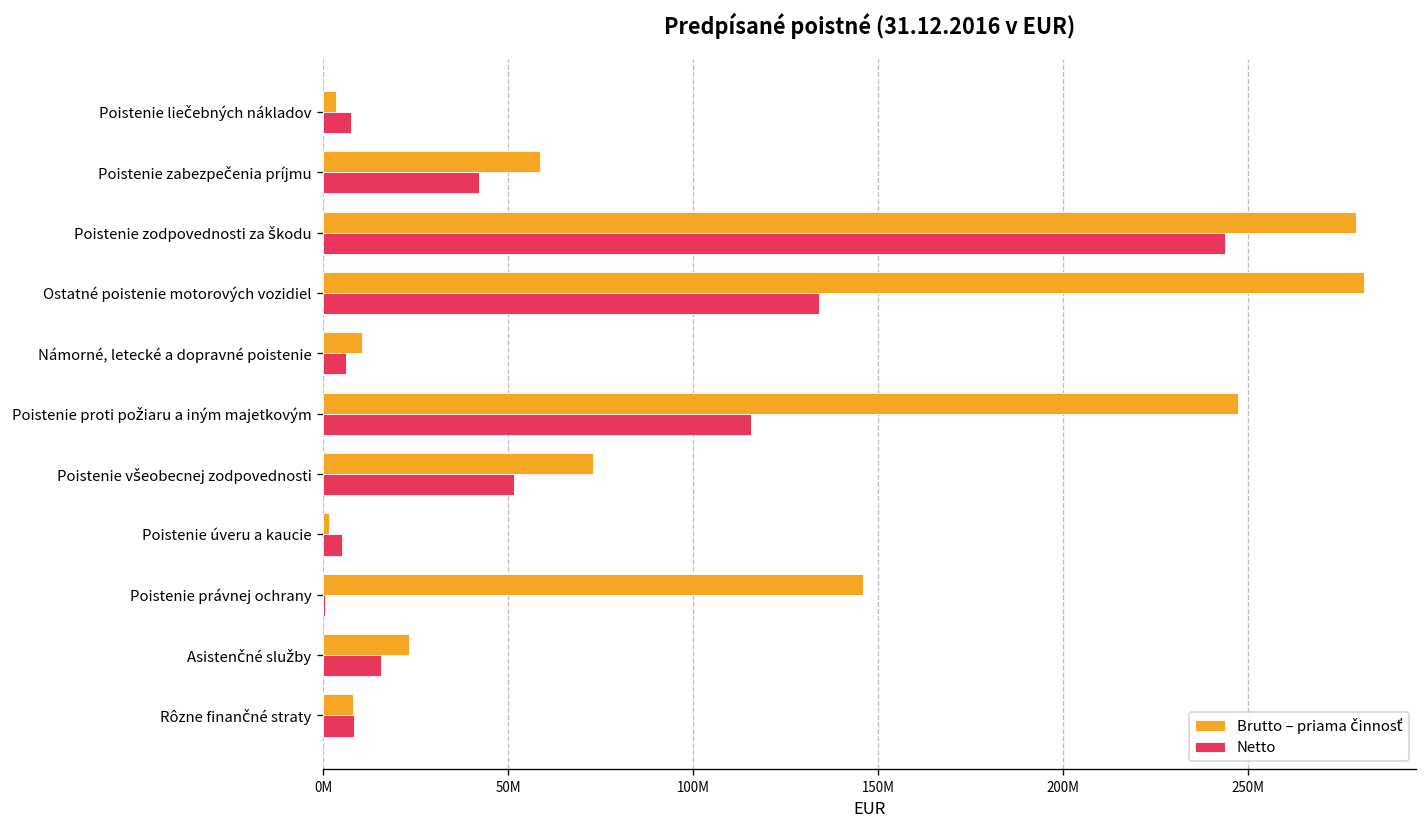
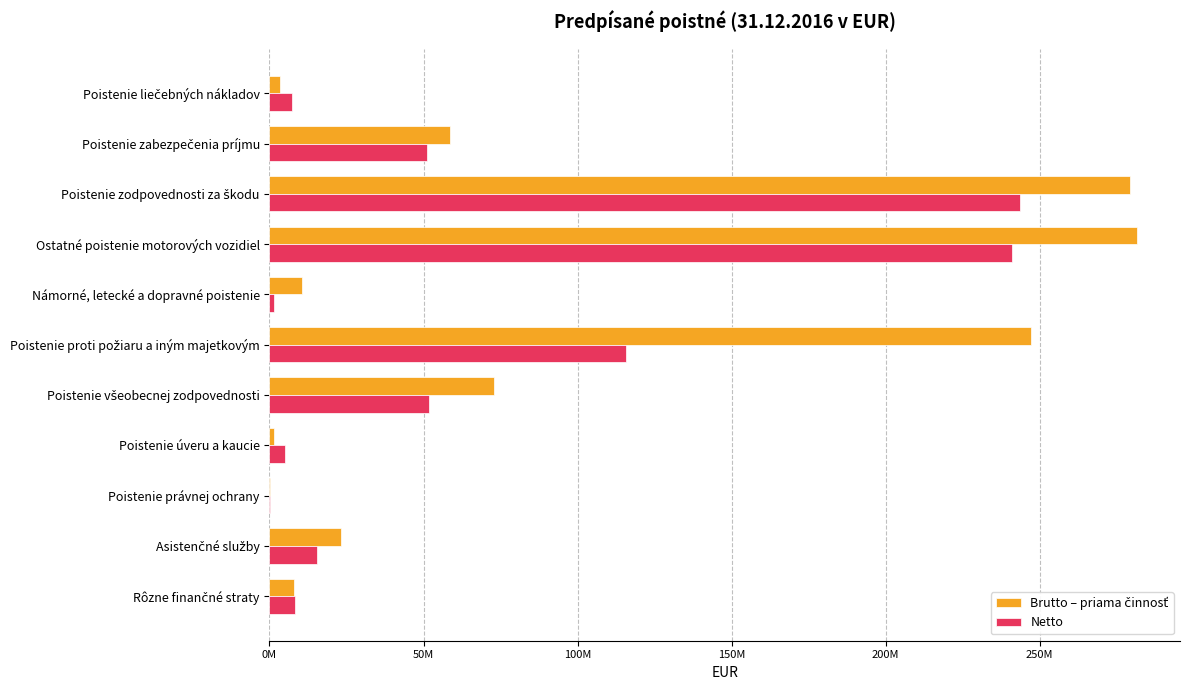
Netto, Poistenie zabezpečenia príjmu: 42000000 -> 51000000
Netto, Ostatné poistenie motorových vozidiel: 134000000 -> 241000000
Netto, Námorné, letecké a dopravné poistenie: 6000000 -> 1000000
Brutto – priama činnosť, Poistenie právnej ochrany: 146000000 -> 0
